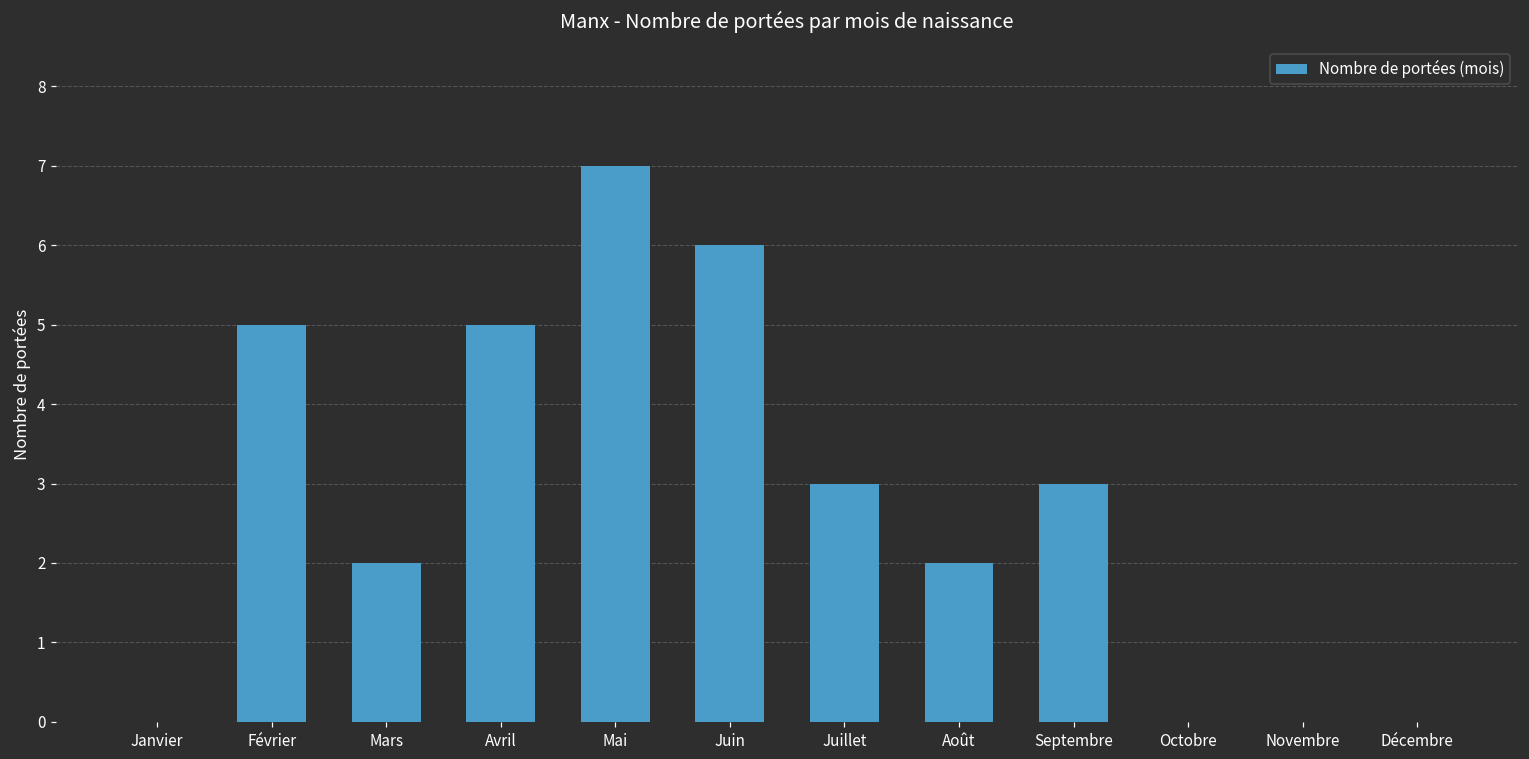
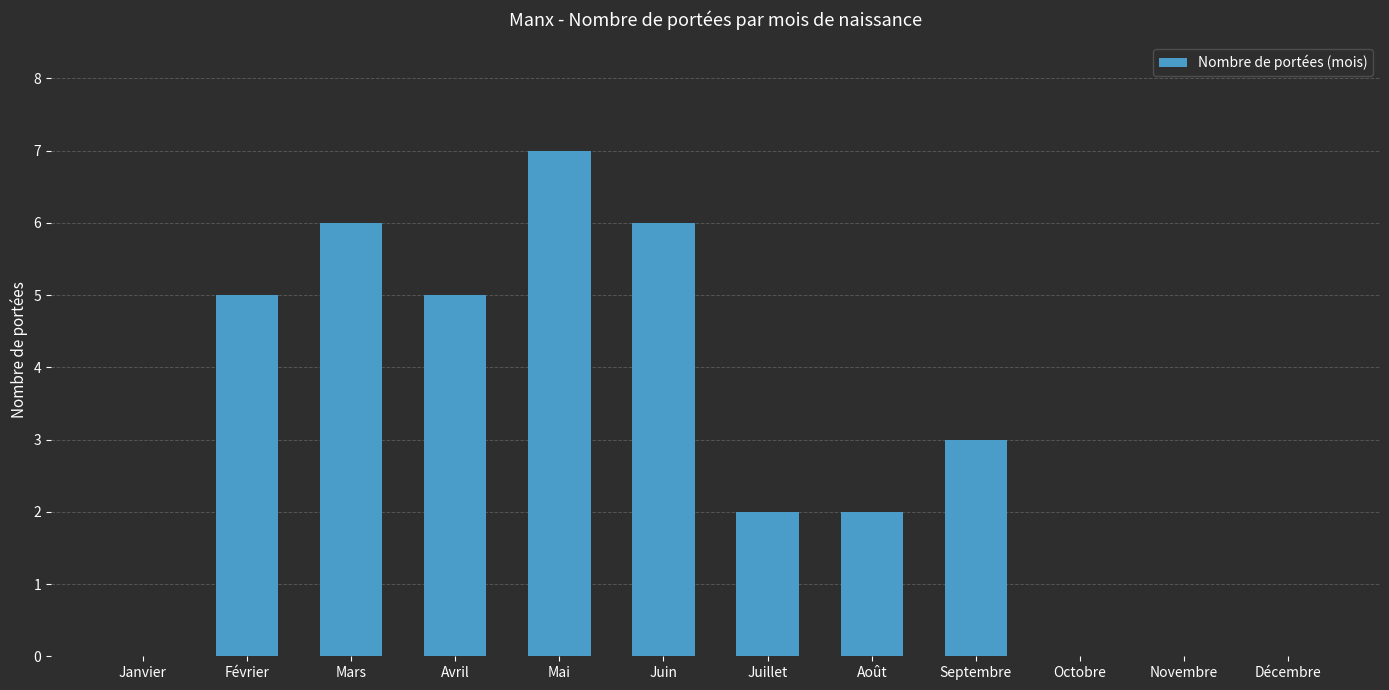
Mars: 2 -> 6
Juillet: 3 -> 2
